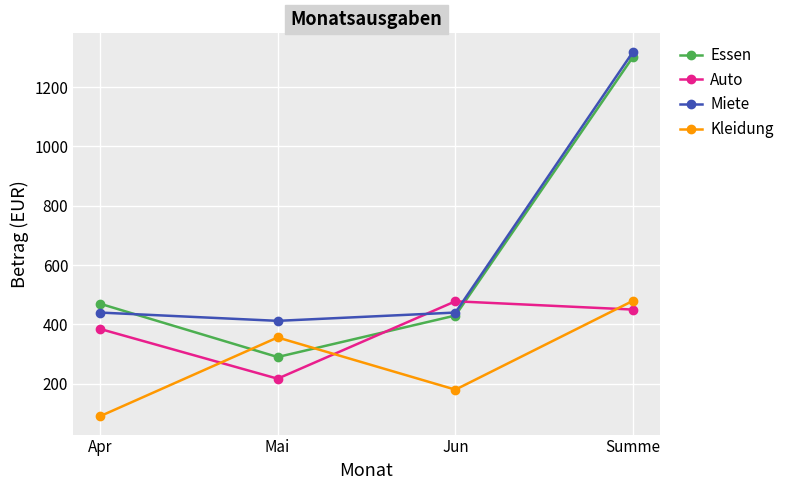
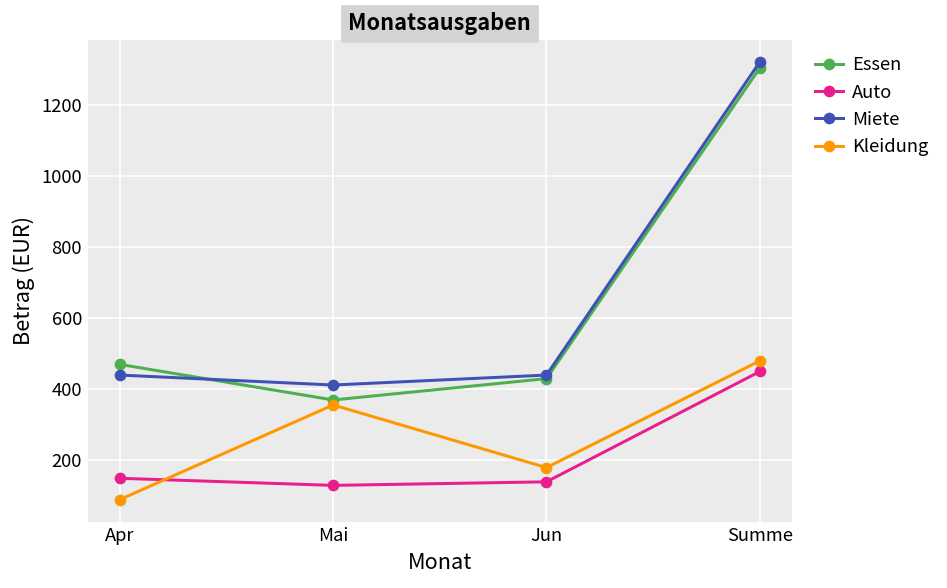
Auto, Apr: 390 -> 150
Essen, Mai: 290 -> 370
Auto, Mai: 220 -> 130
Auto, Jun: 480 -> 140
